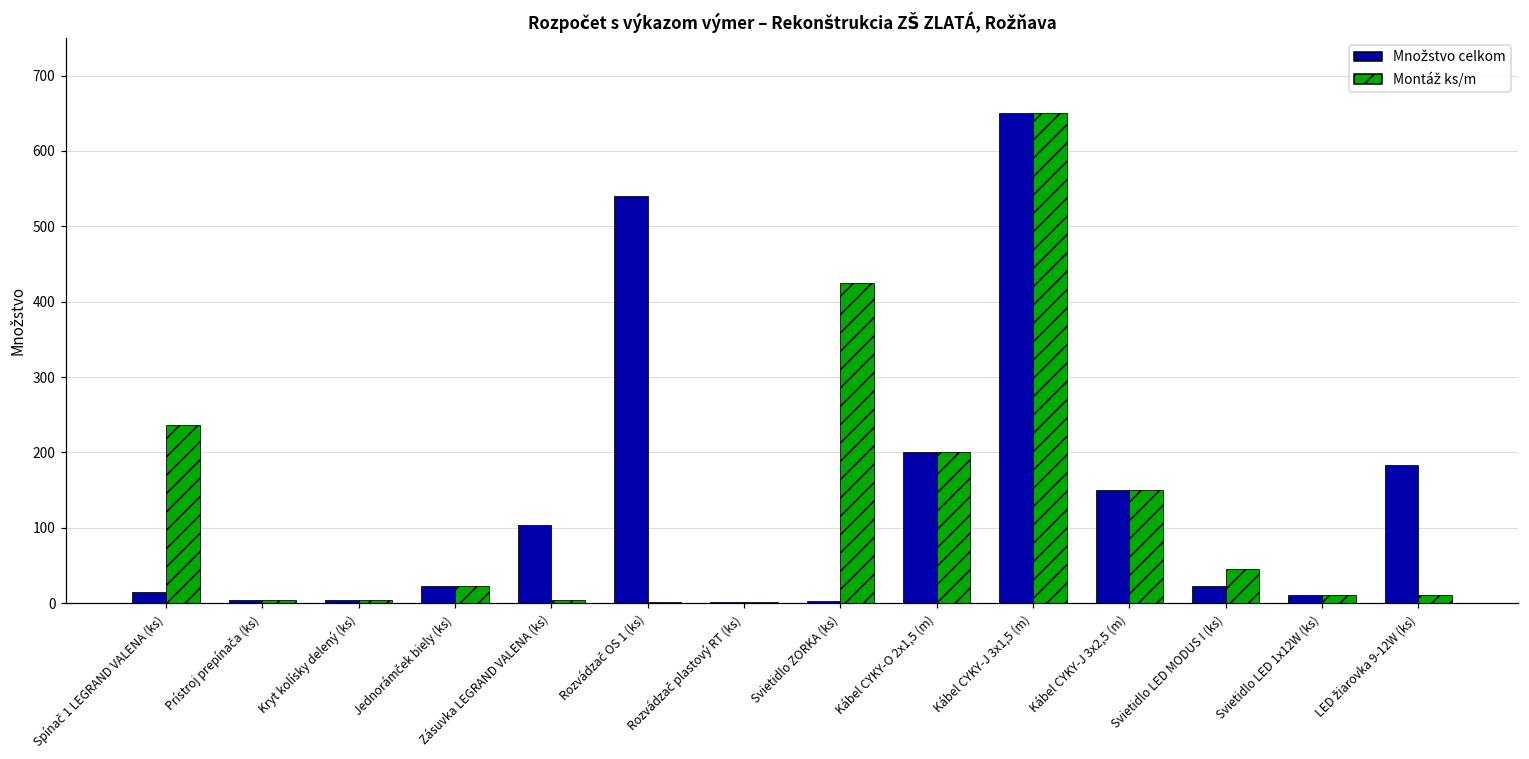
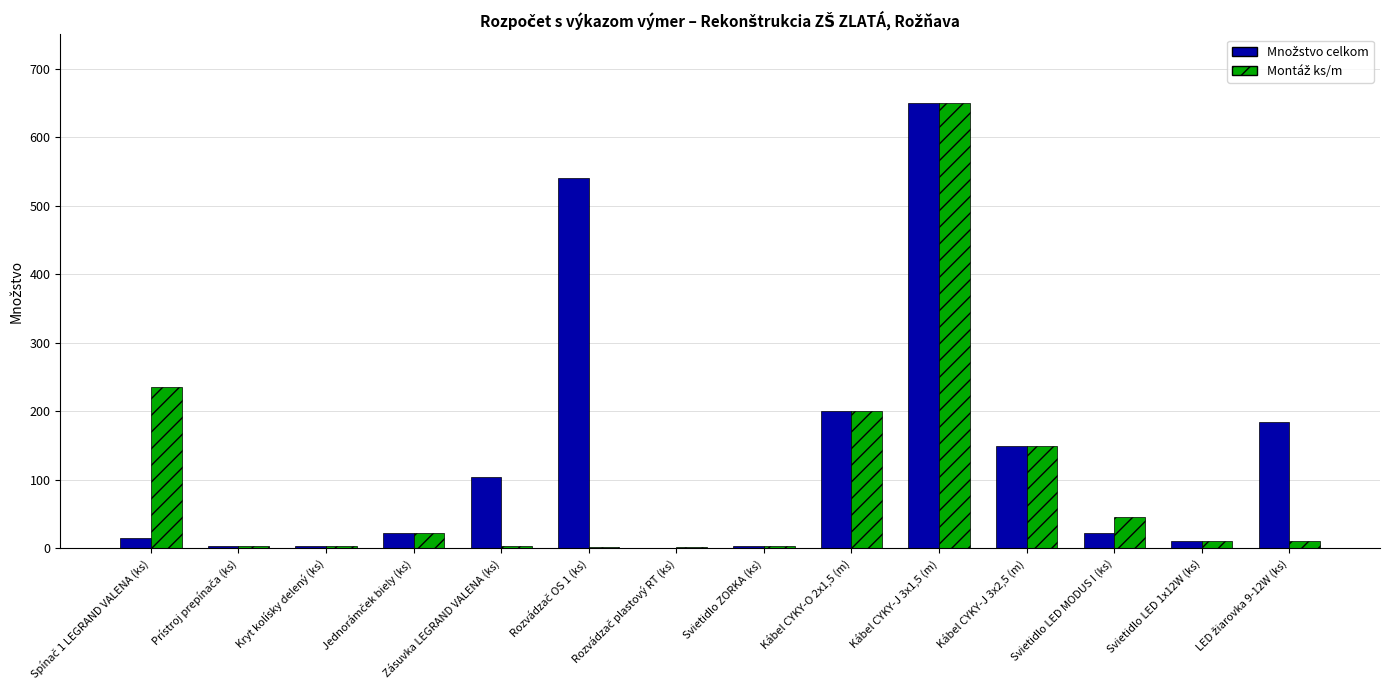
Montáž ks/m, Svietidlo ZORKA (ks): 430 -> 0
